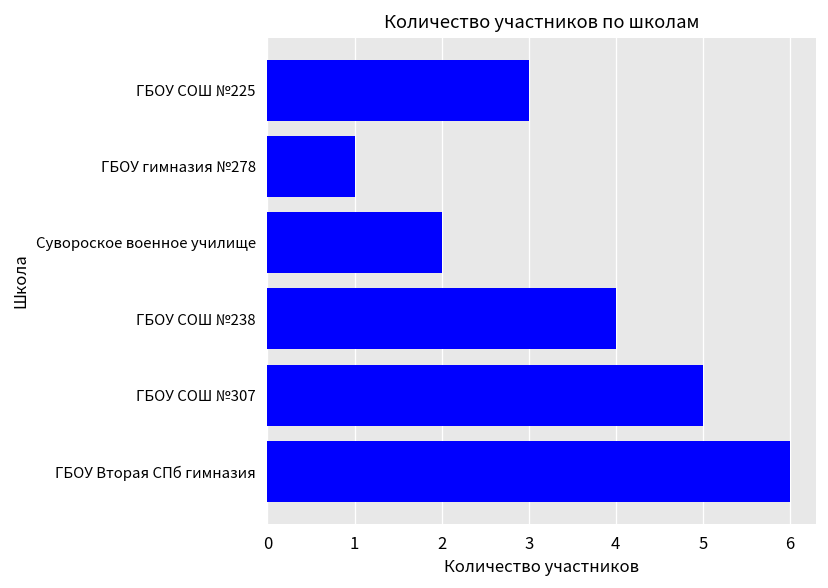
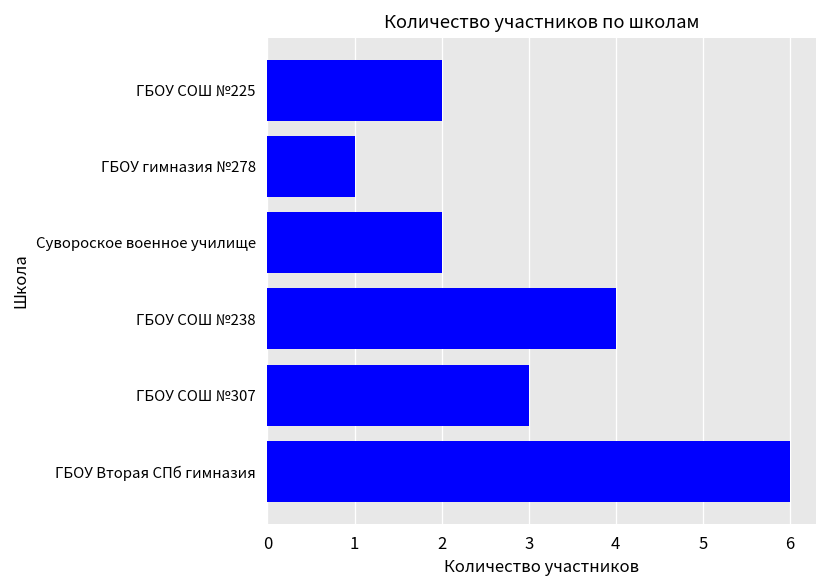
ГБОУ СОШ №225: 3 -> 2
ГБОУ СОШ №307: 5 -> 3
